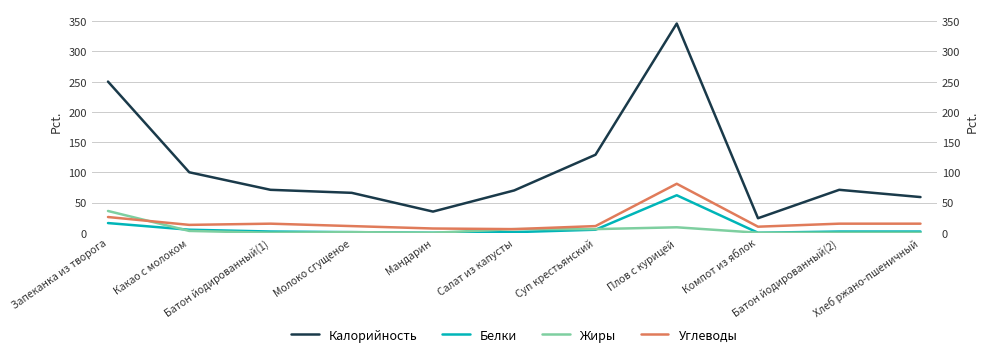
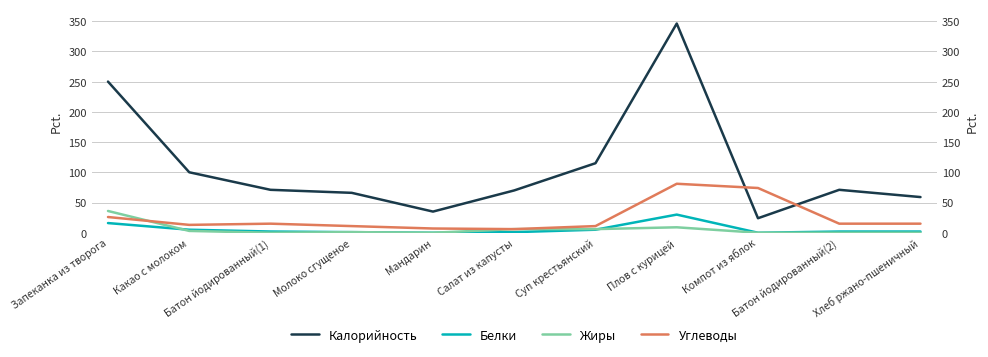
Калорийность, Суп крестьянский: 130 -> 120
Белки, Плов с курицей: 60 -> 30
Углеводы, Компот из яблок: 10 -> 70
